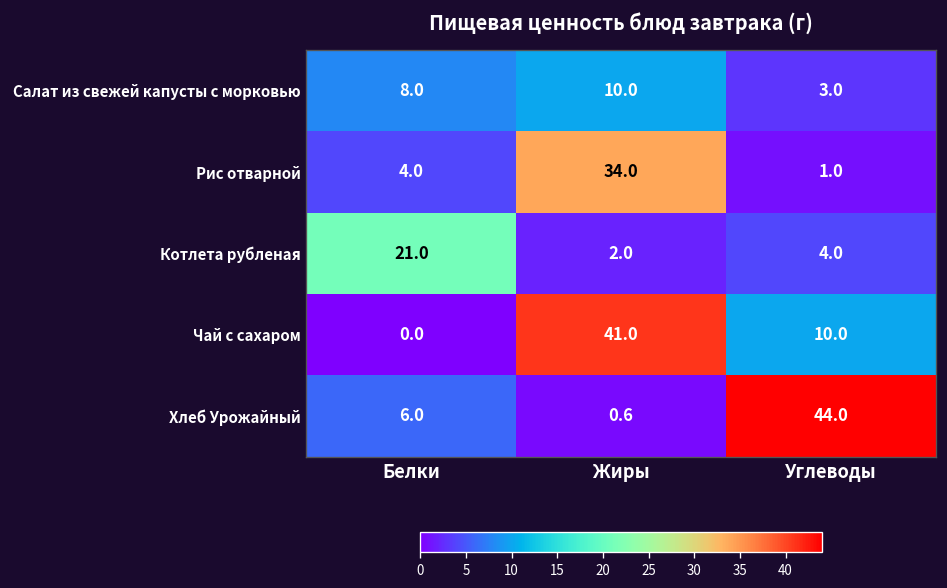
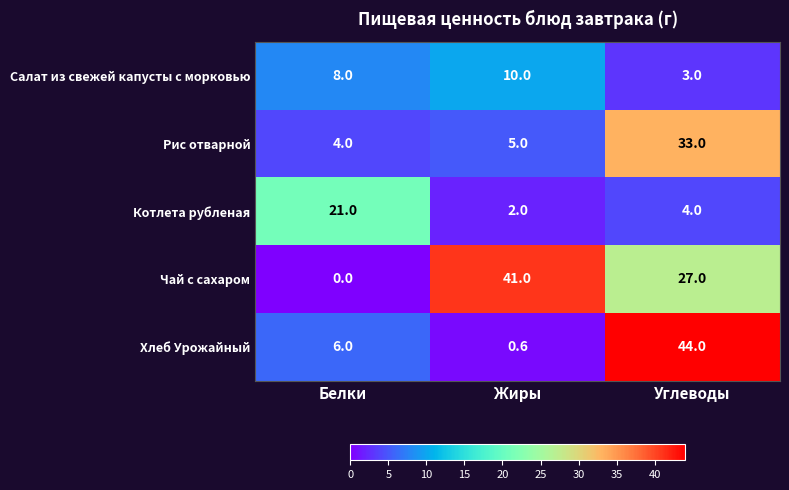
Рис отварной, Жиры: 34.0 -> 5.0
Рис отварной, Углеводы: 1.0 -> 33.0
Чай с сахаром, Углеводы: 10.0 -> 27.0
